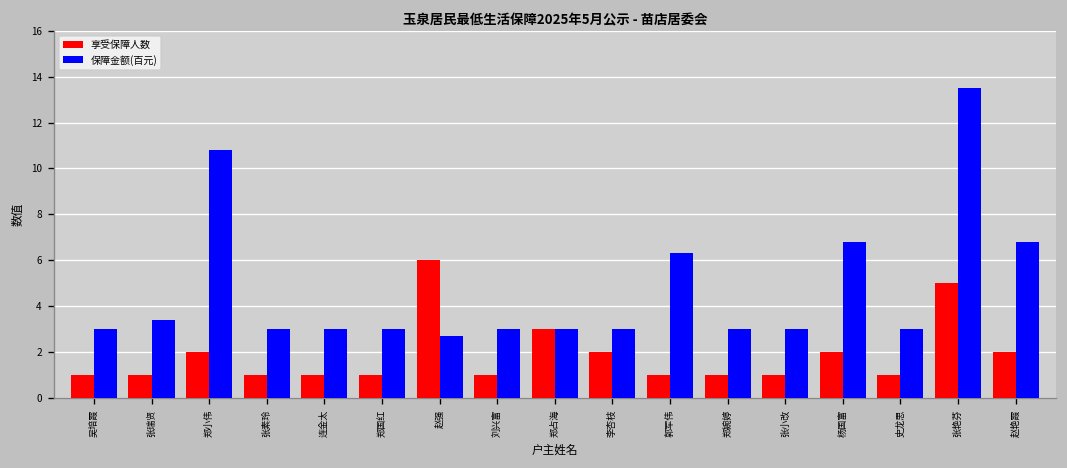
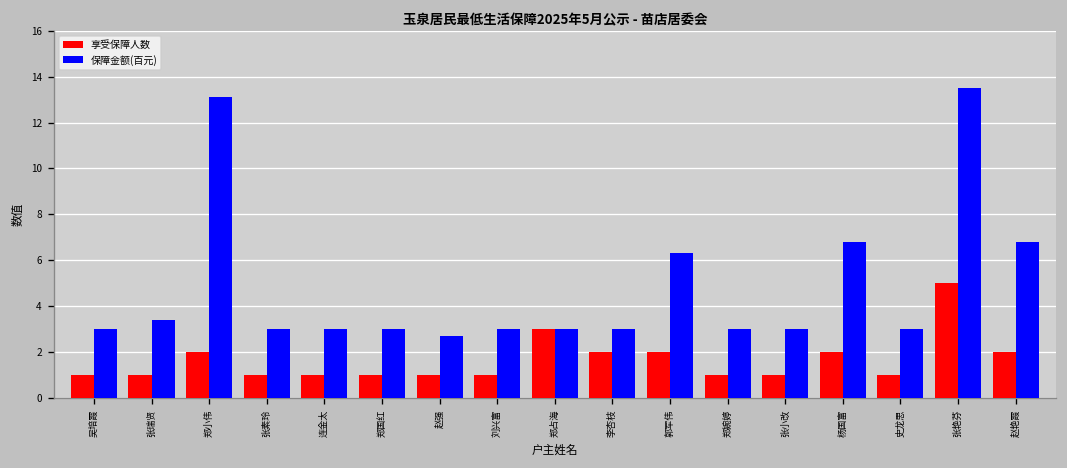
保障金额(百元), 郑小伟: 10.8 -> 13.1
享受保障人数, 赵强: 6 -> 1
享受保障人数, 郭军伟: 1 -> 2
